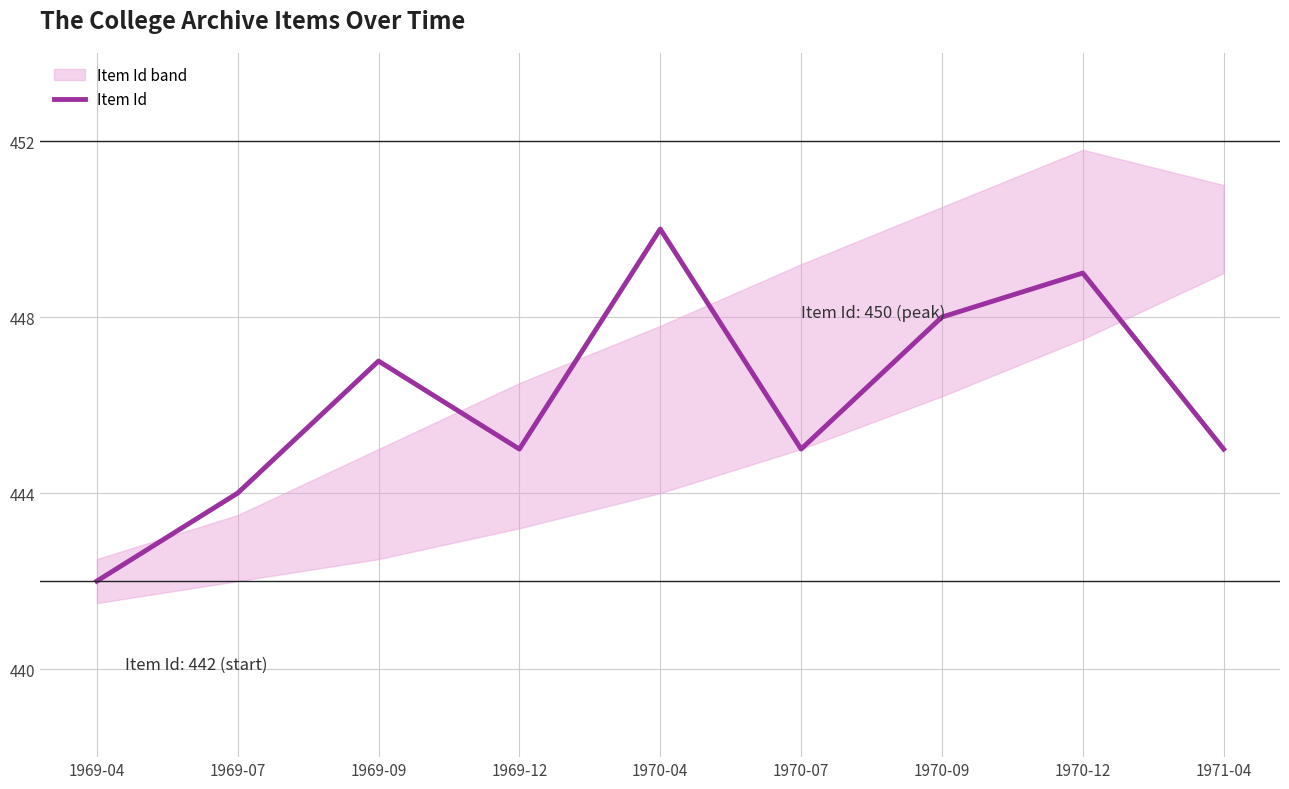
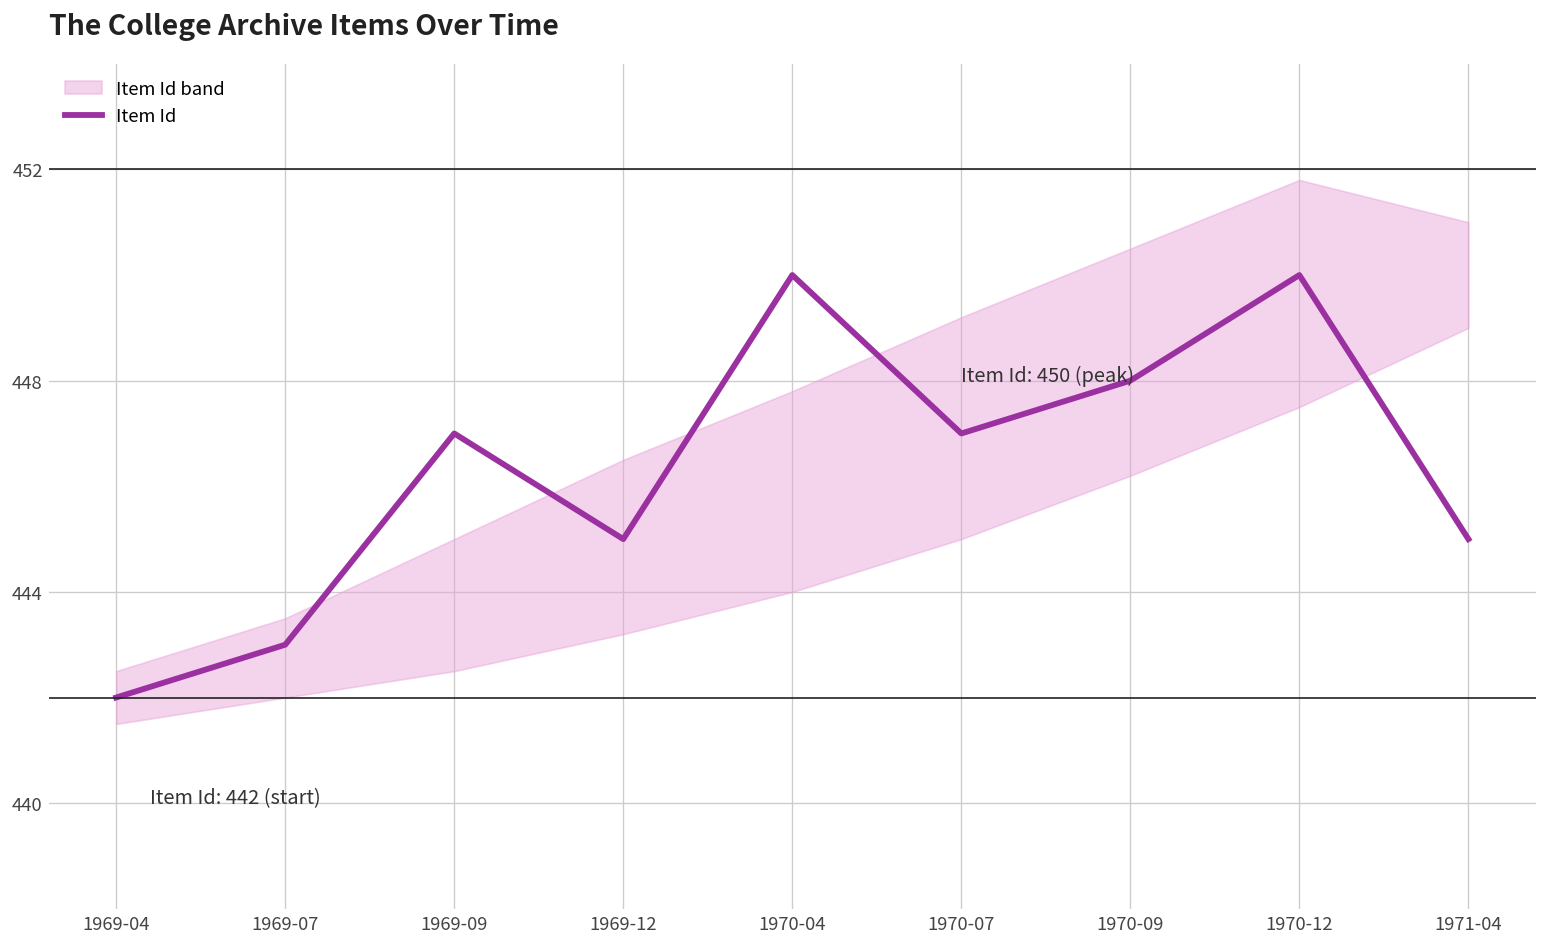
Item Id, 1969-07: 444 -> 443
Item Id, 1970-07: 445 -> 447
Item Id, 1970-12: 449 -> 450
